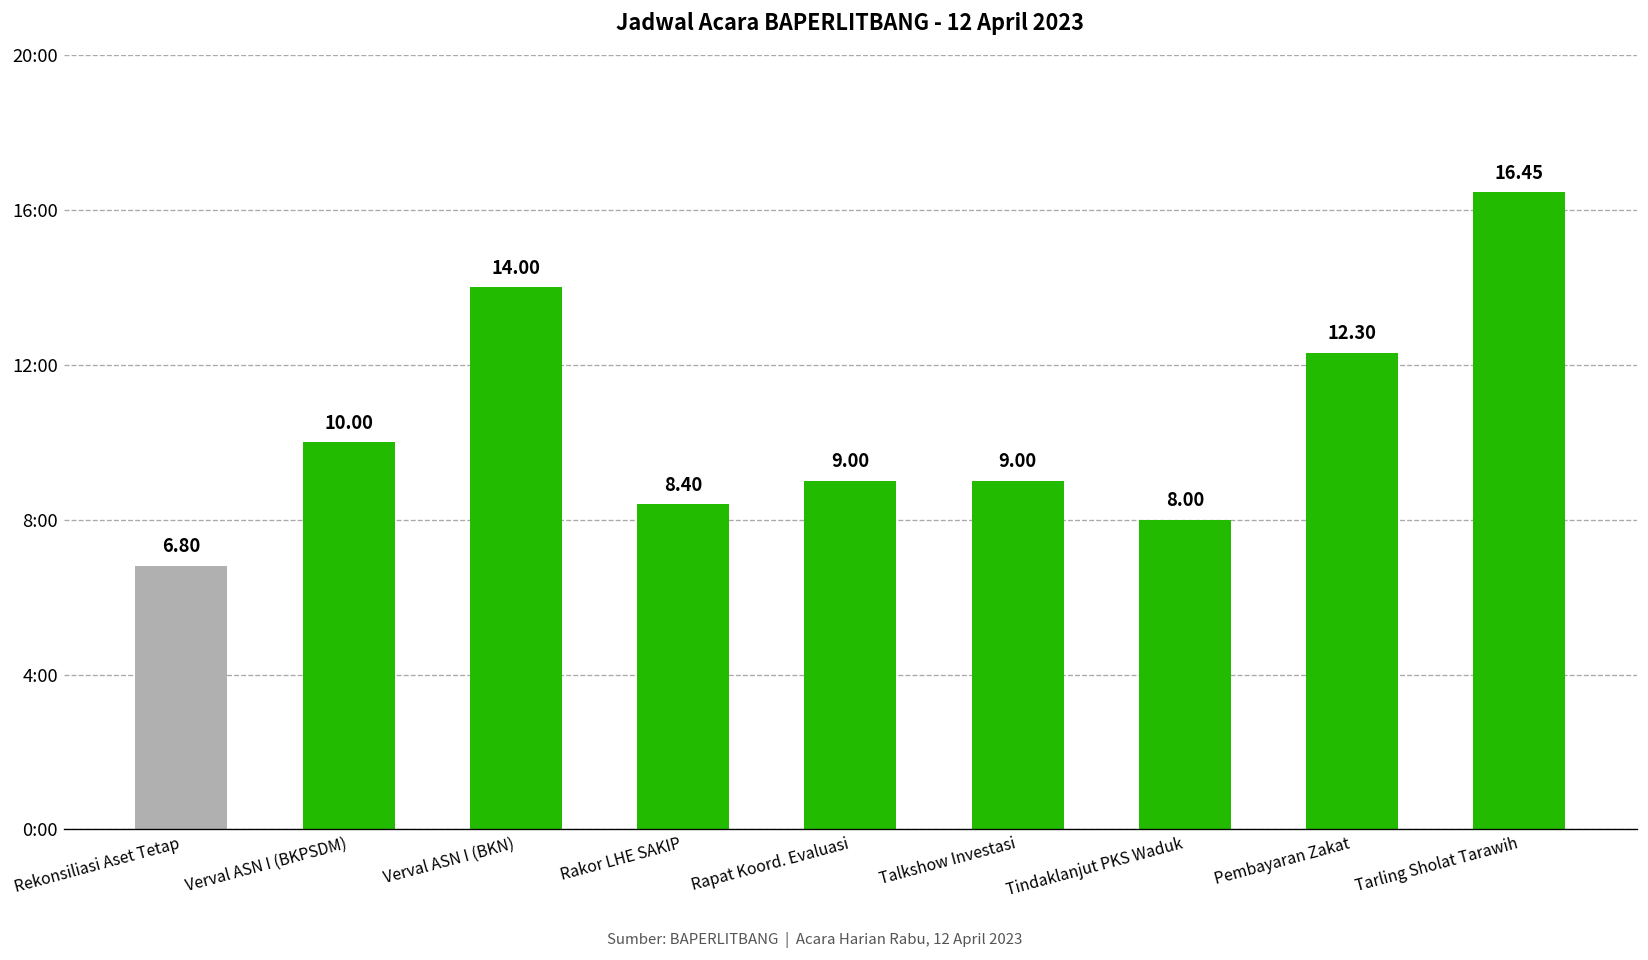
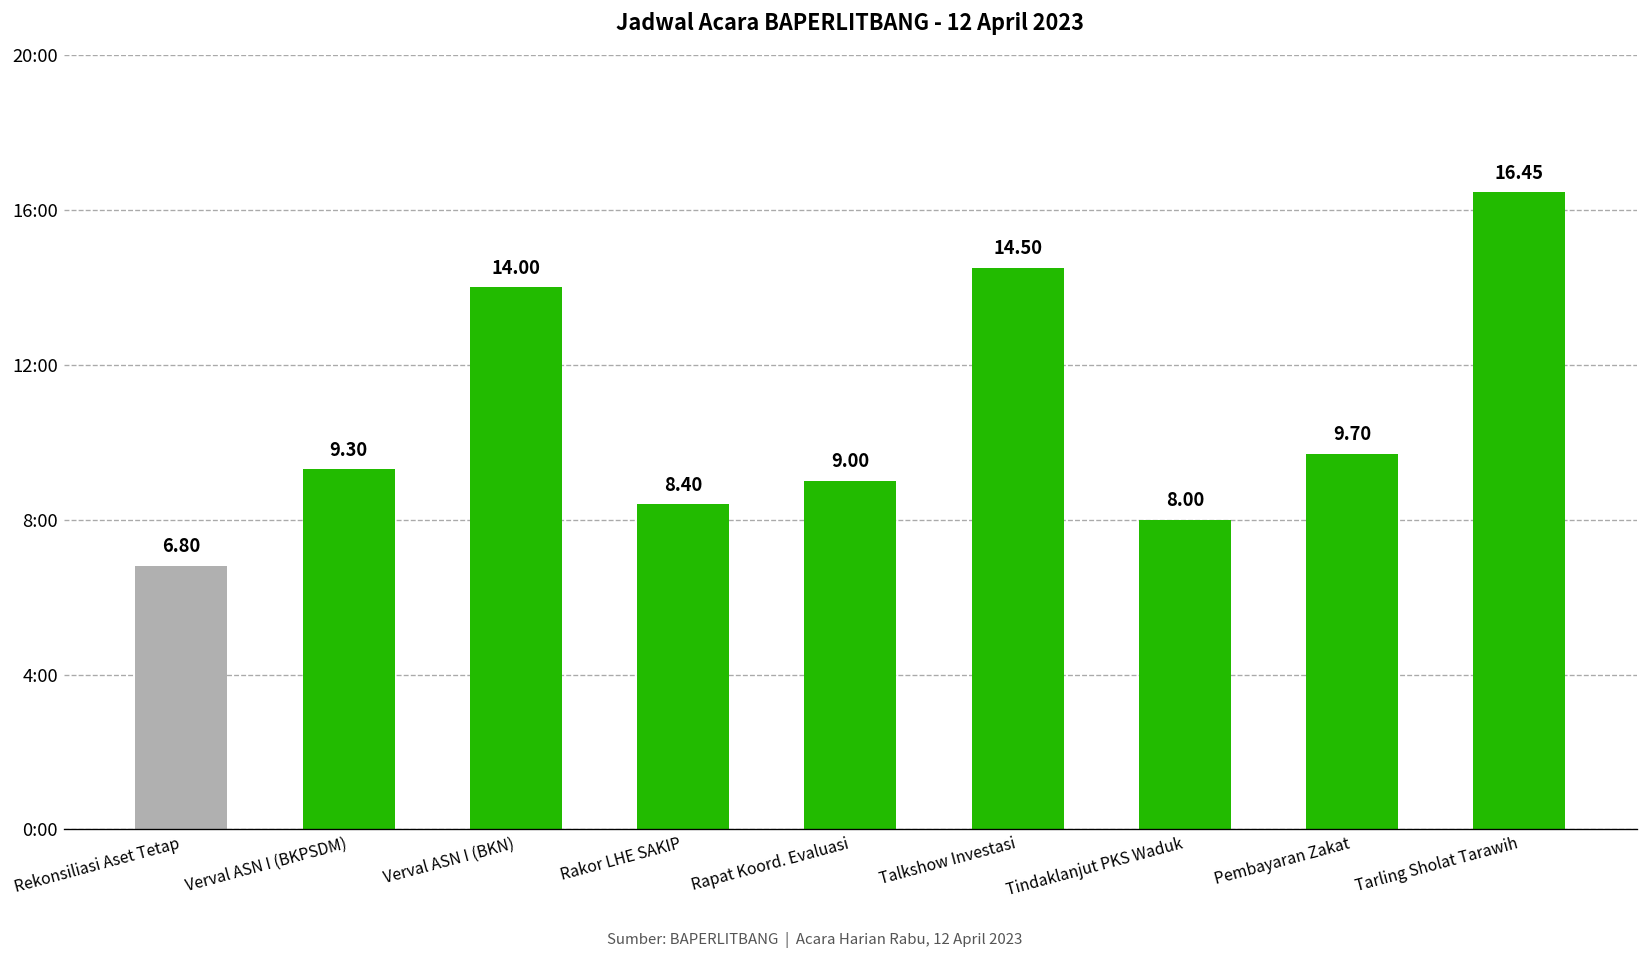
Verval ASN I (BKPSDM): 10.00 -> 9.30
Talkshow Investasi: 9.00 -> 14.50
Pembayaran Zakat: 12.30 -> 9.70
